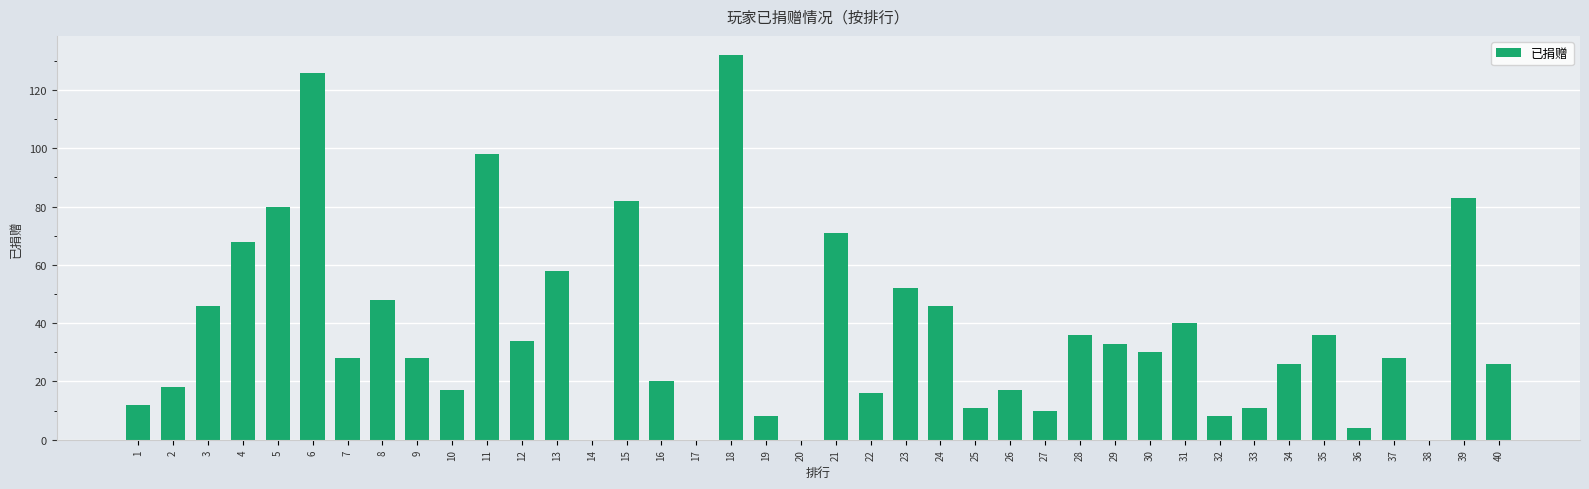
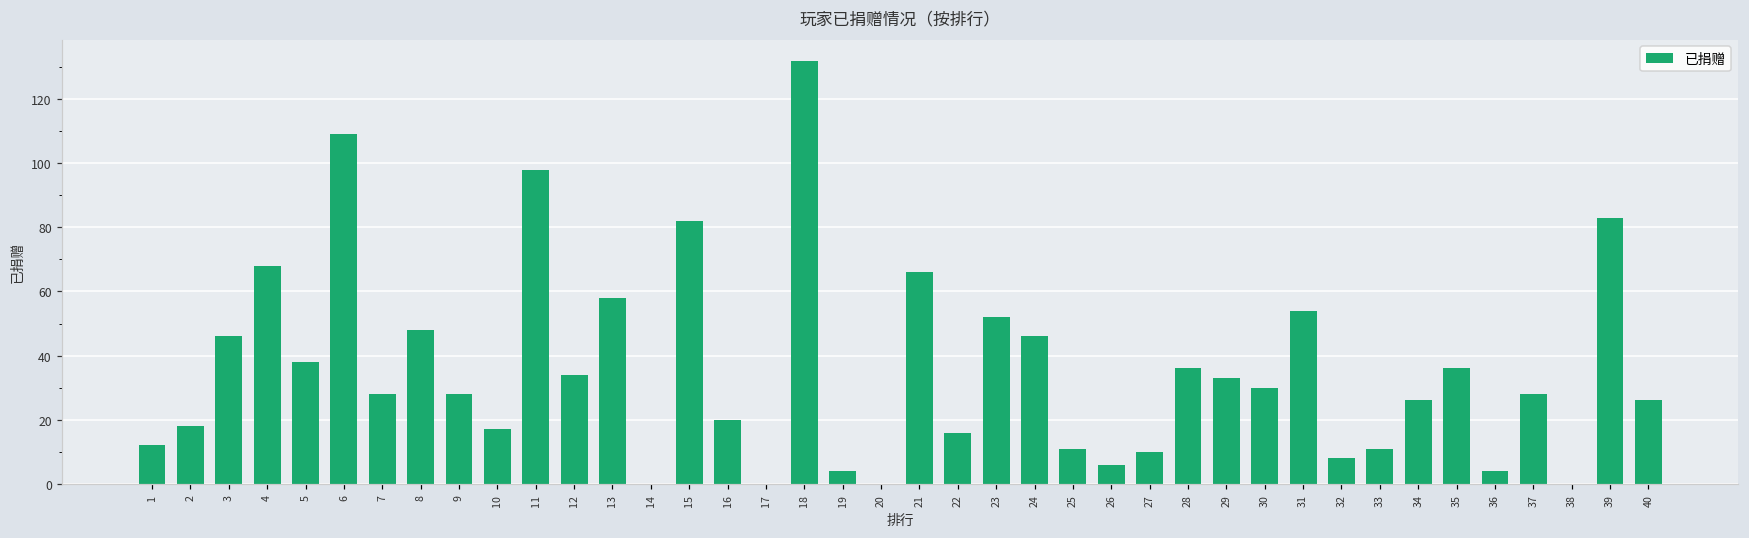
5: 80 -> 38
6: 126 -> 109
19: 8 -> 4
21: 71 -> 66
26: 17 -> 6
31: 40 -> 54
